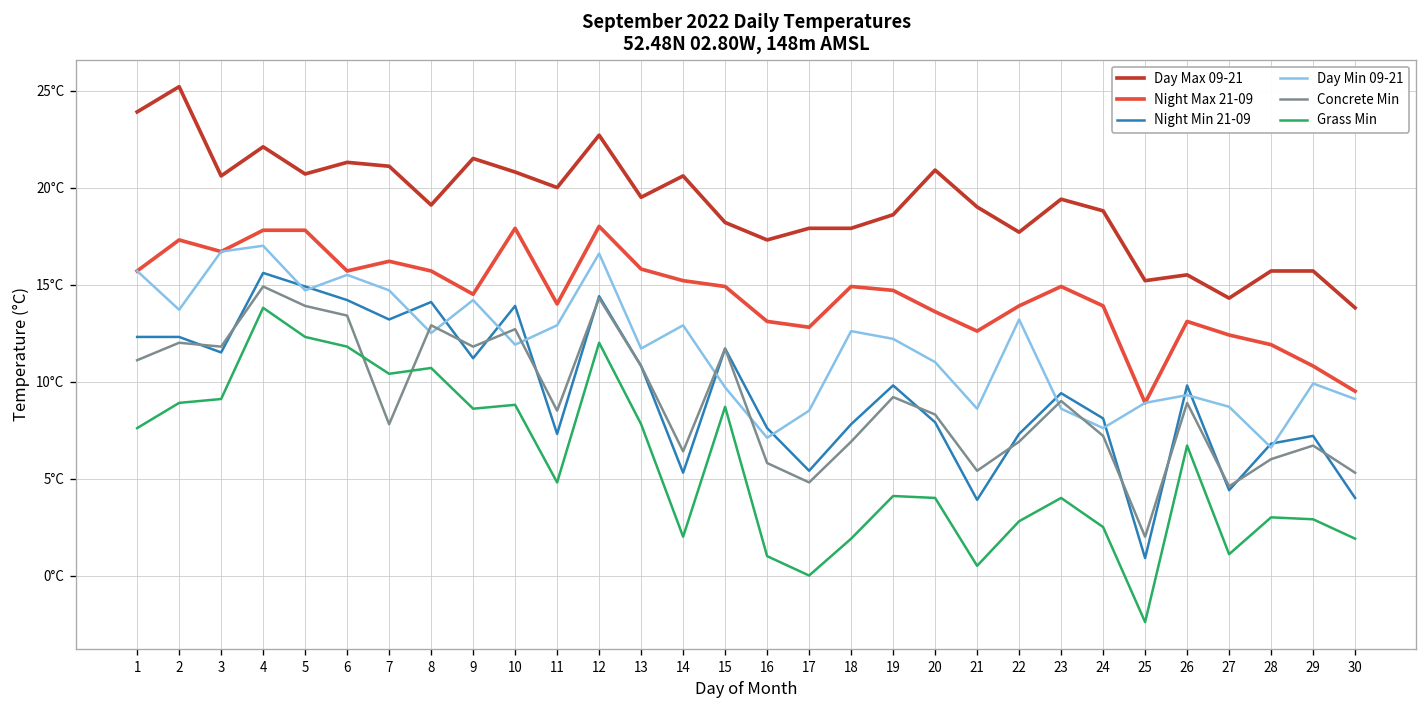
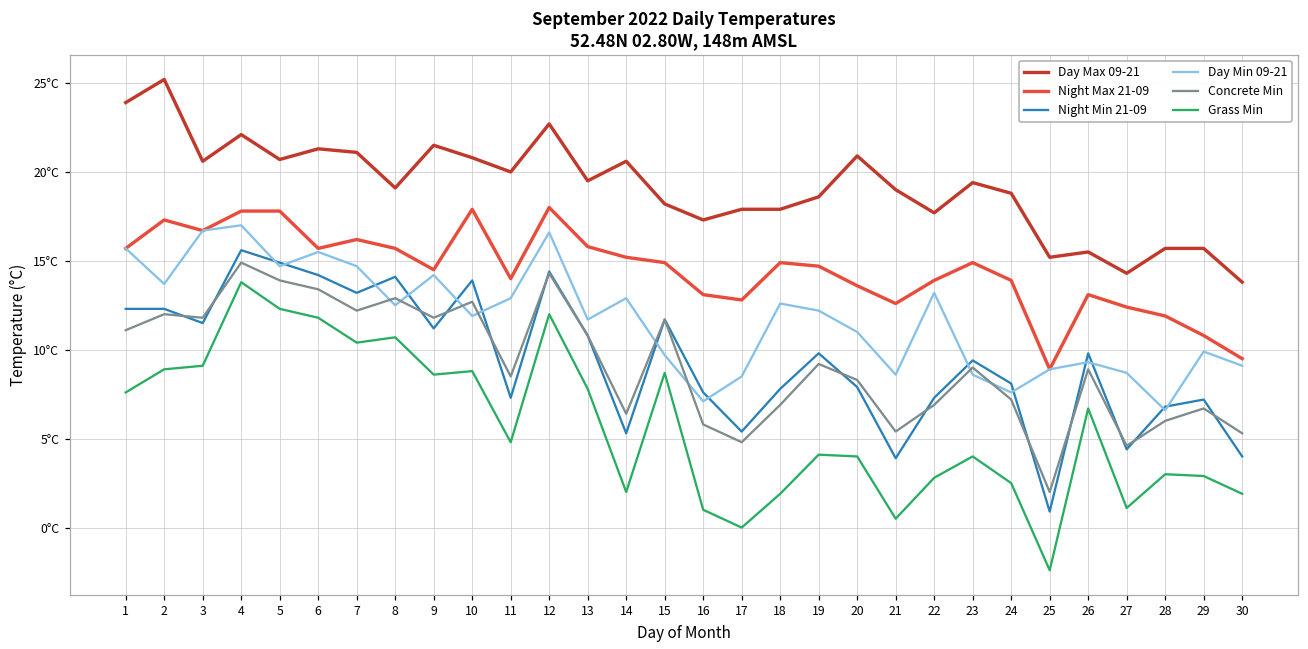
Concrete Min, 7: 7.8°C -> 12.2°C
